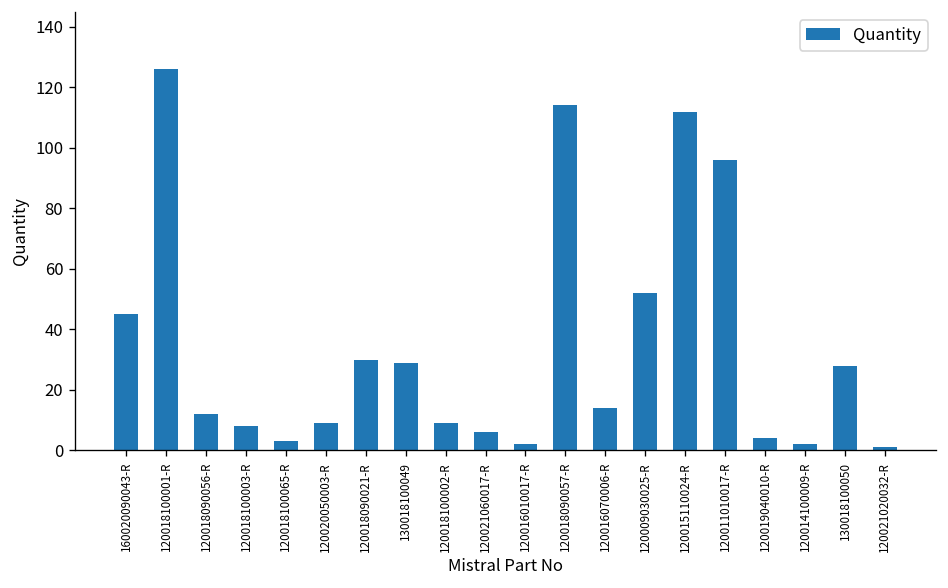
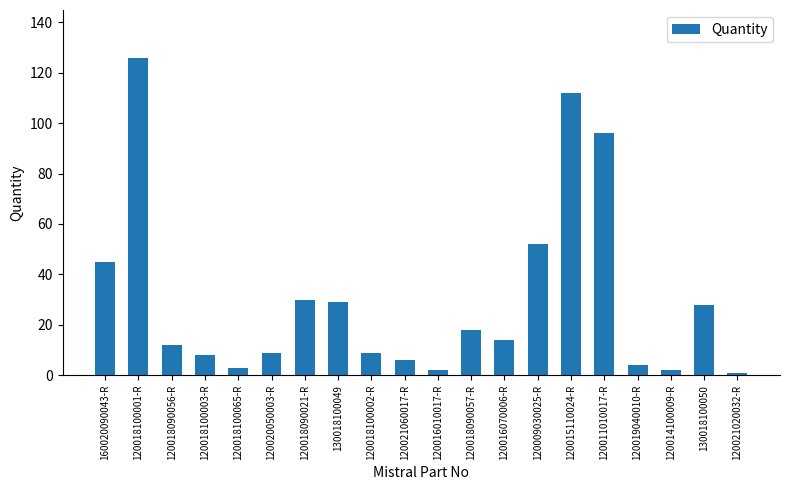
120018090057-R: 114 -> 18
